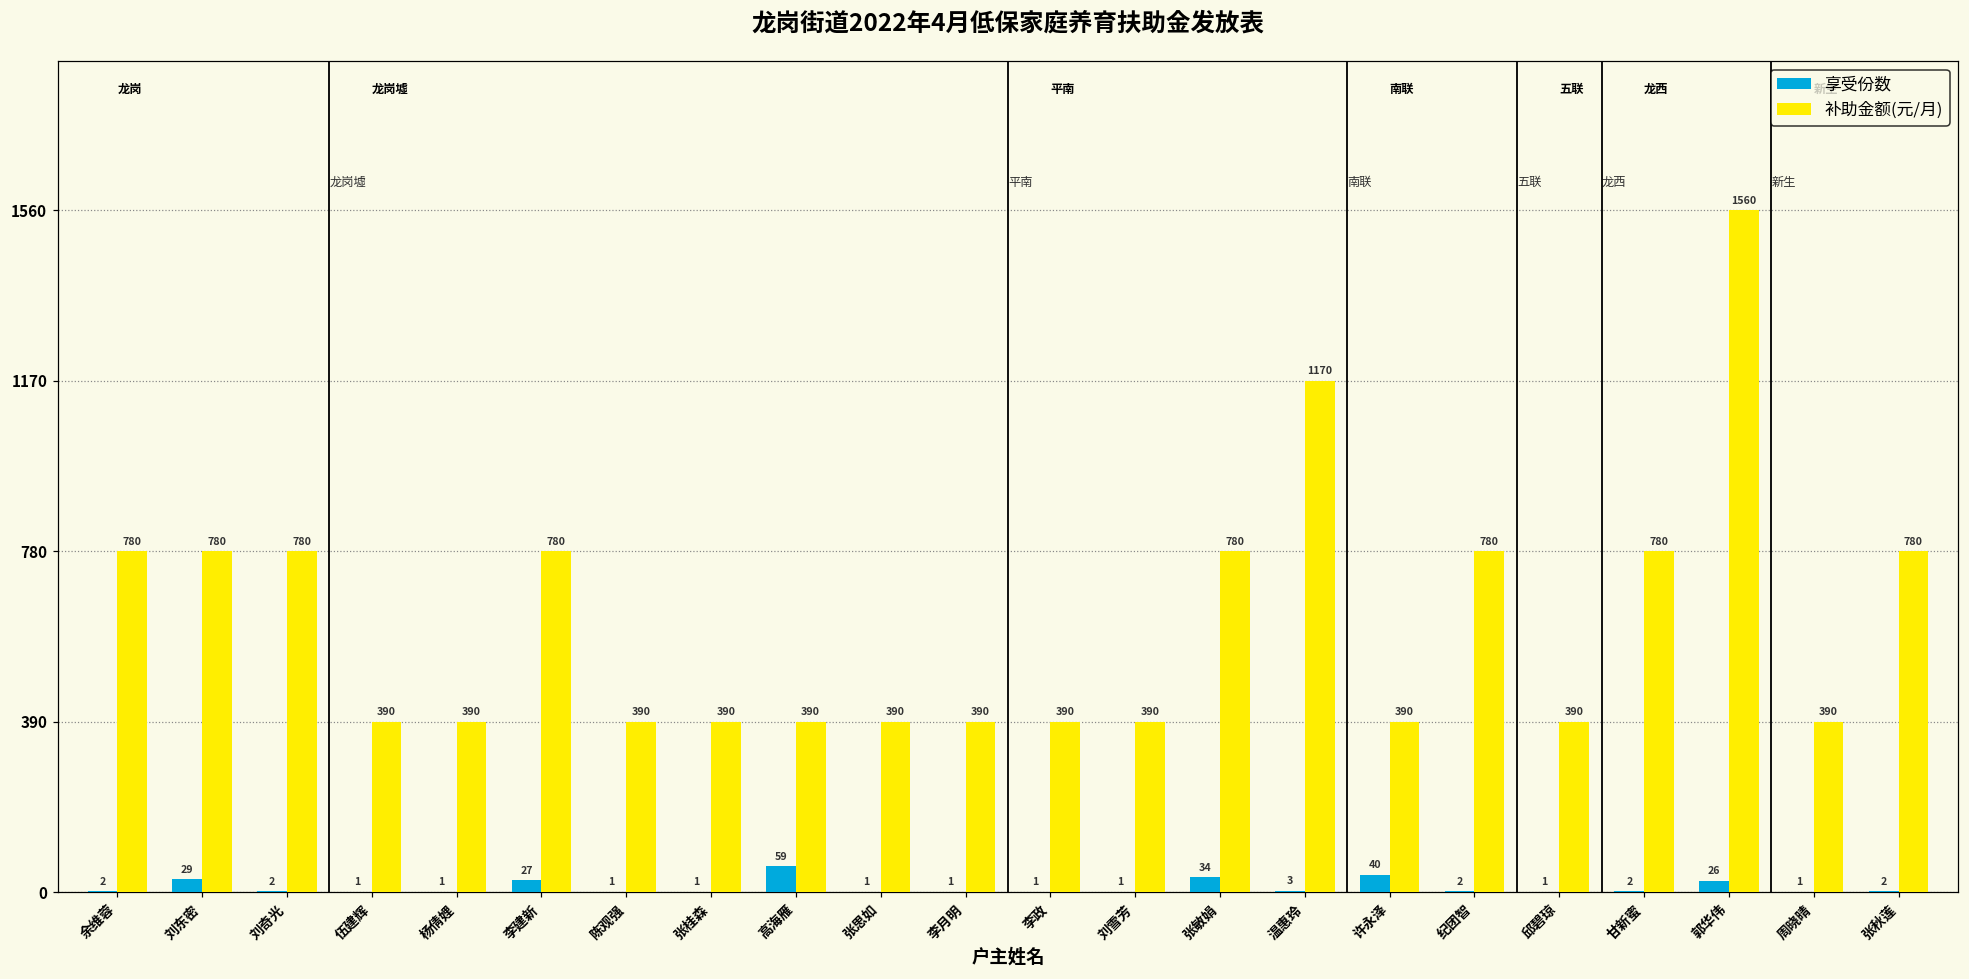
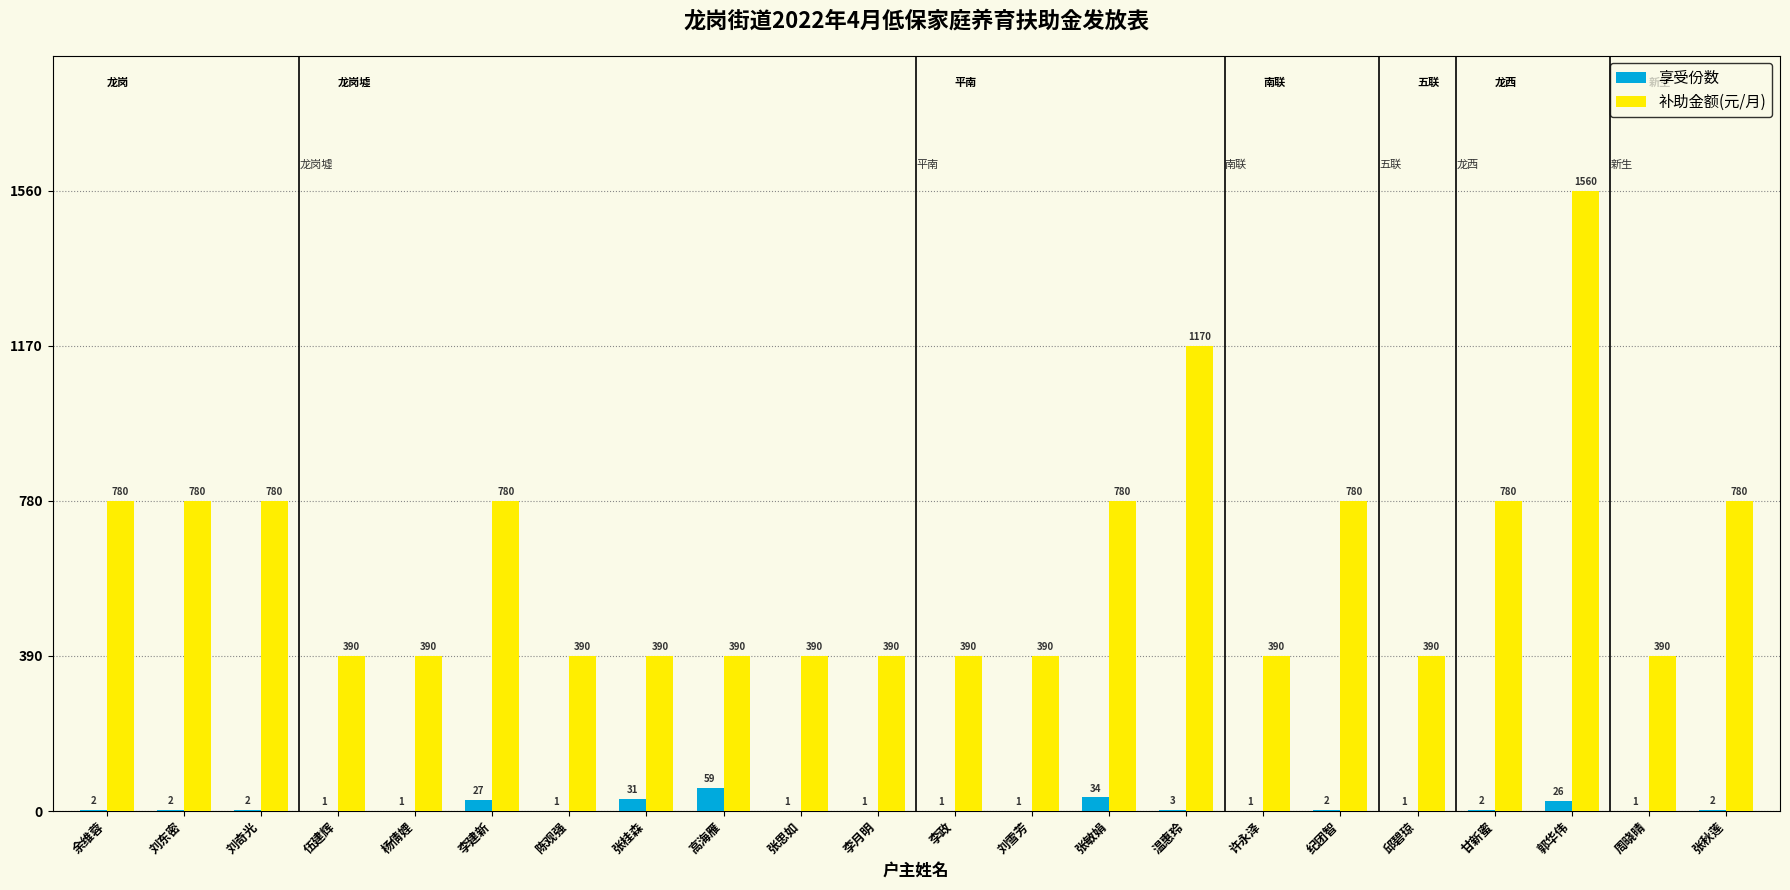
享受份数, 刘东密: 29 -> 2
享受份数, 张桂森: 1 -> 31
享受份数, 许永泽: 40 -> 1
